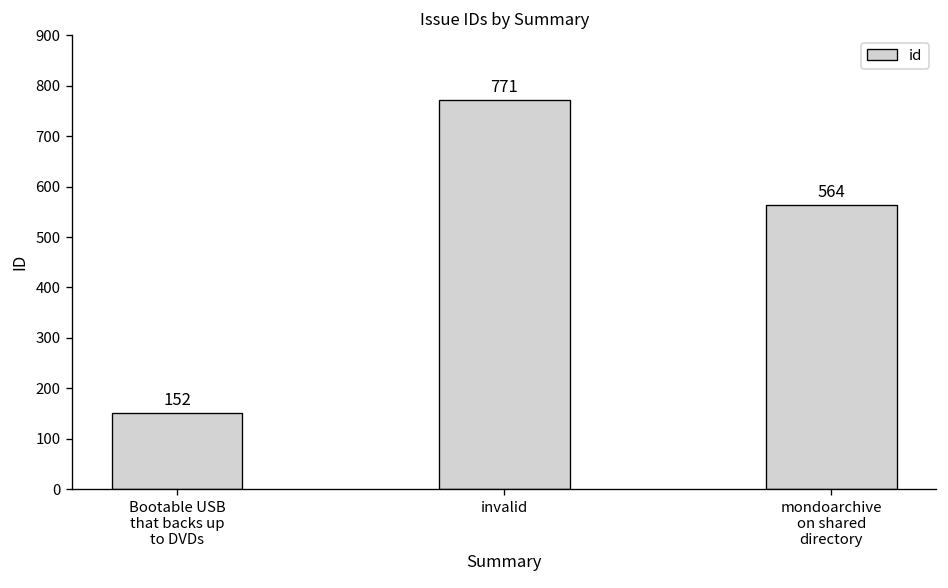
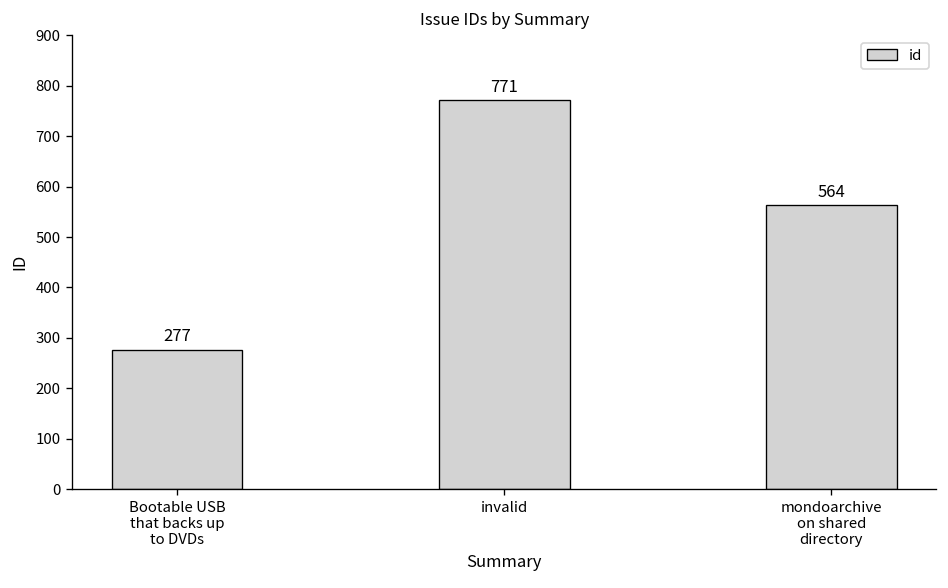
Bootable USB that backs up to DVDs: 152 -> 277
